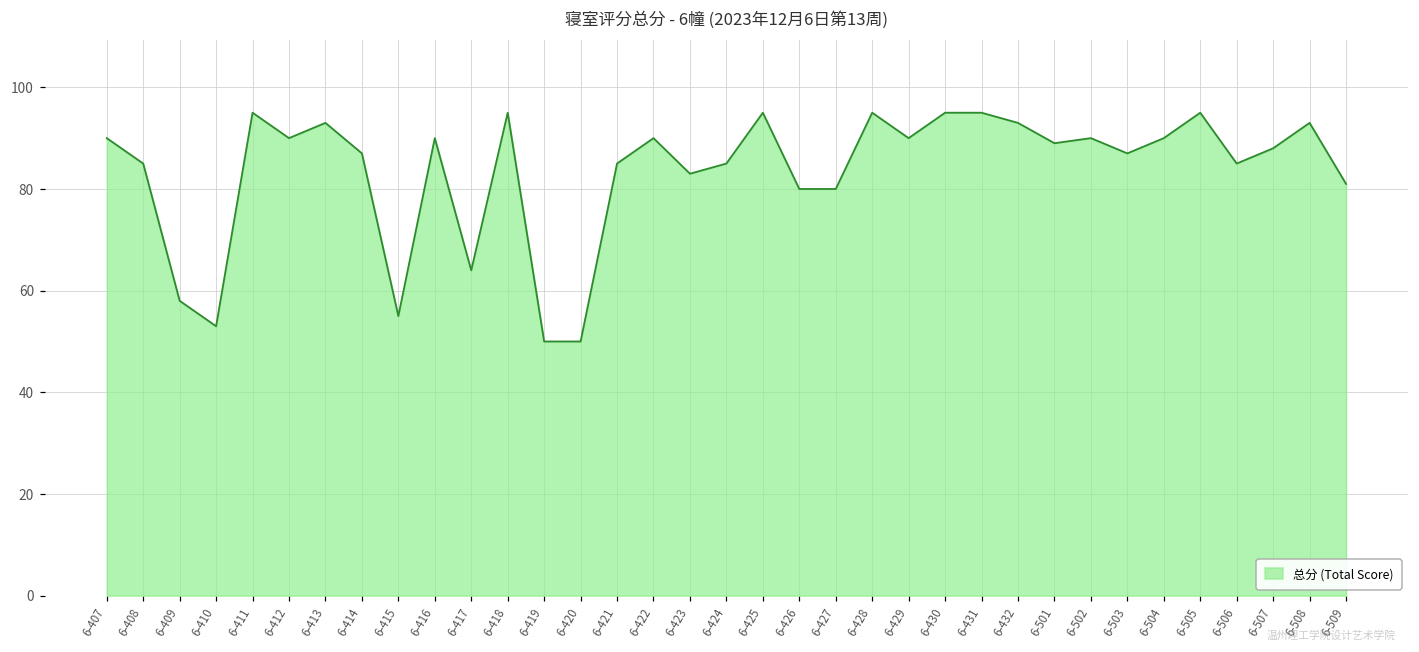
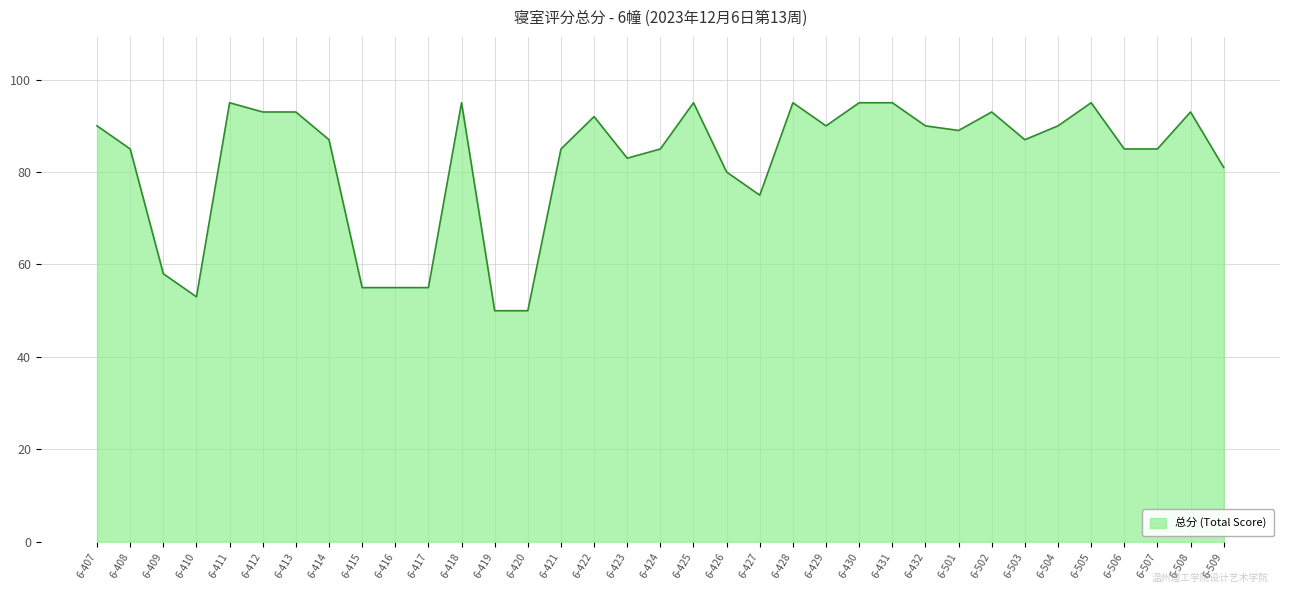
6-412: 90 -> 93
6-416: 90 -> 55
6-417: 64 -> 55
6-422: 90 -> 92
6-427: 80 -> 75
6-432: 93 -> 90
6-502: 90 -> 93
6-507: 88 -> 85
